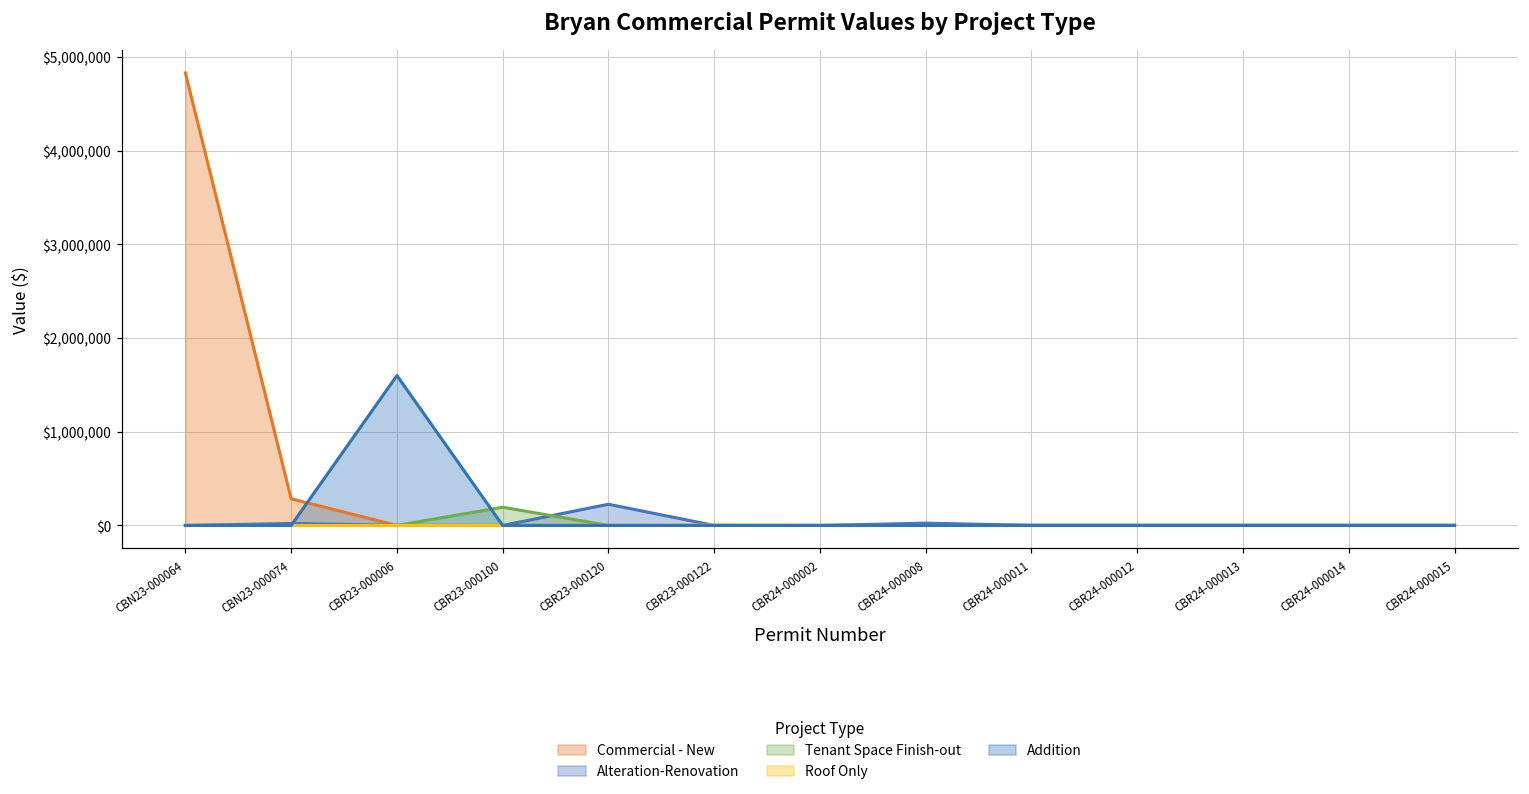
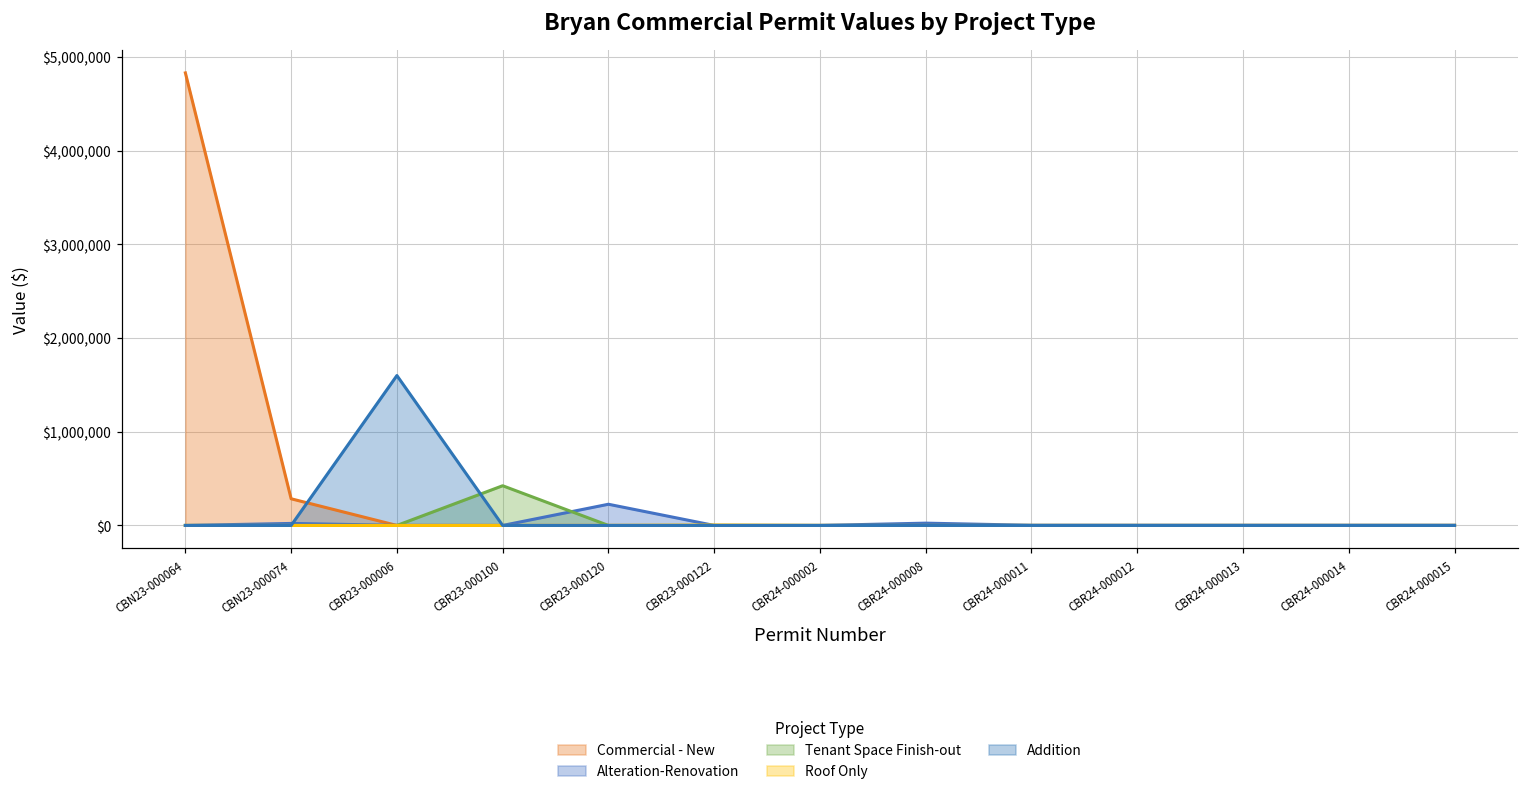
Tenant Space Finish-out, CBR23-000100: $200,000 -> $400,000
